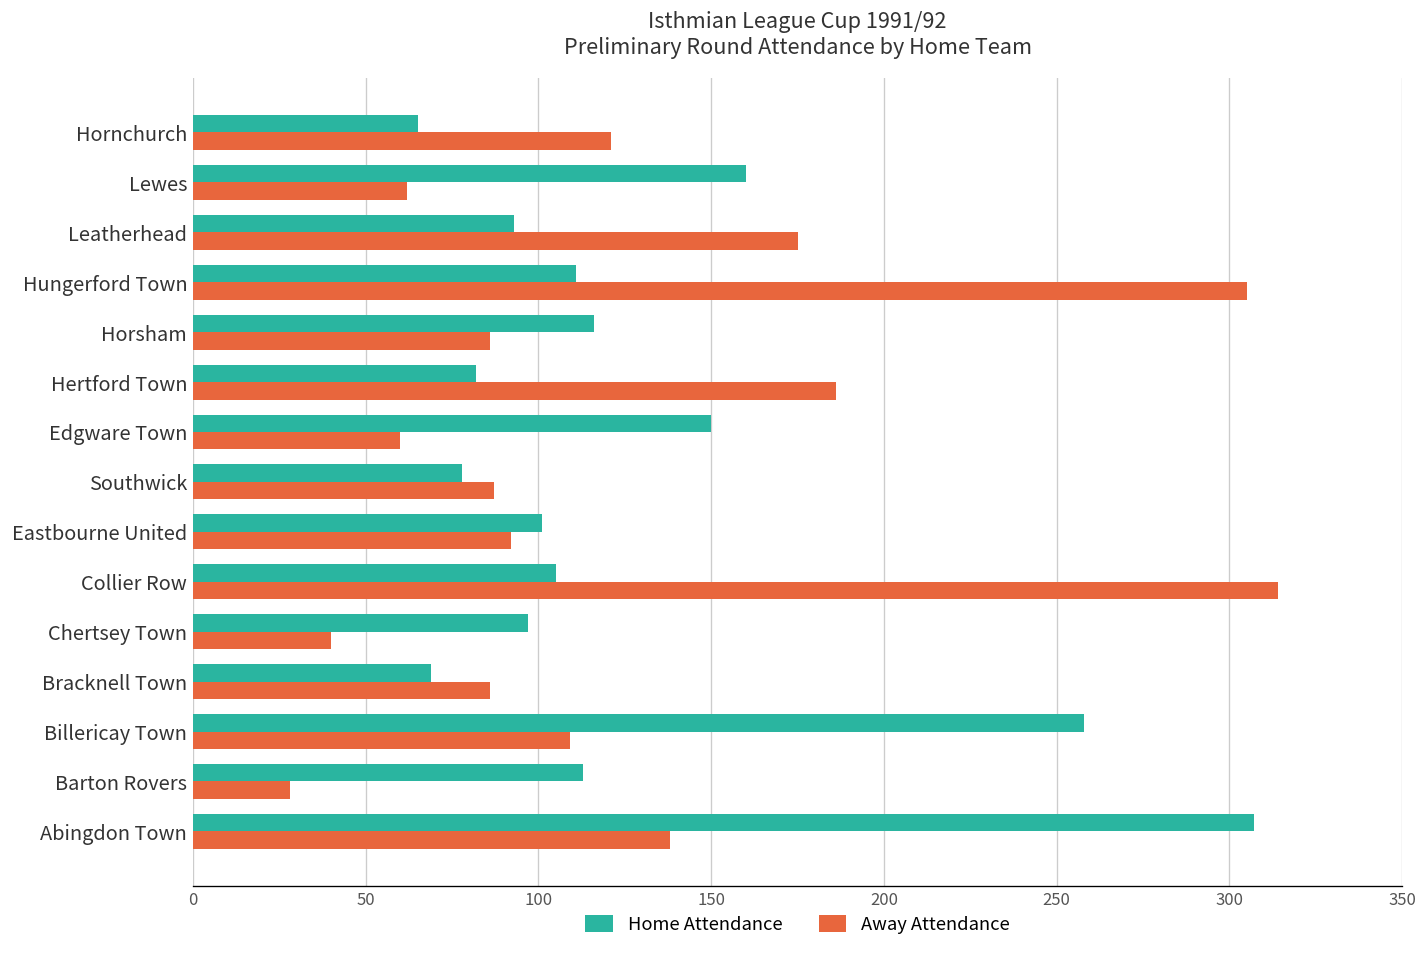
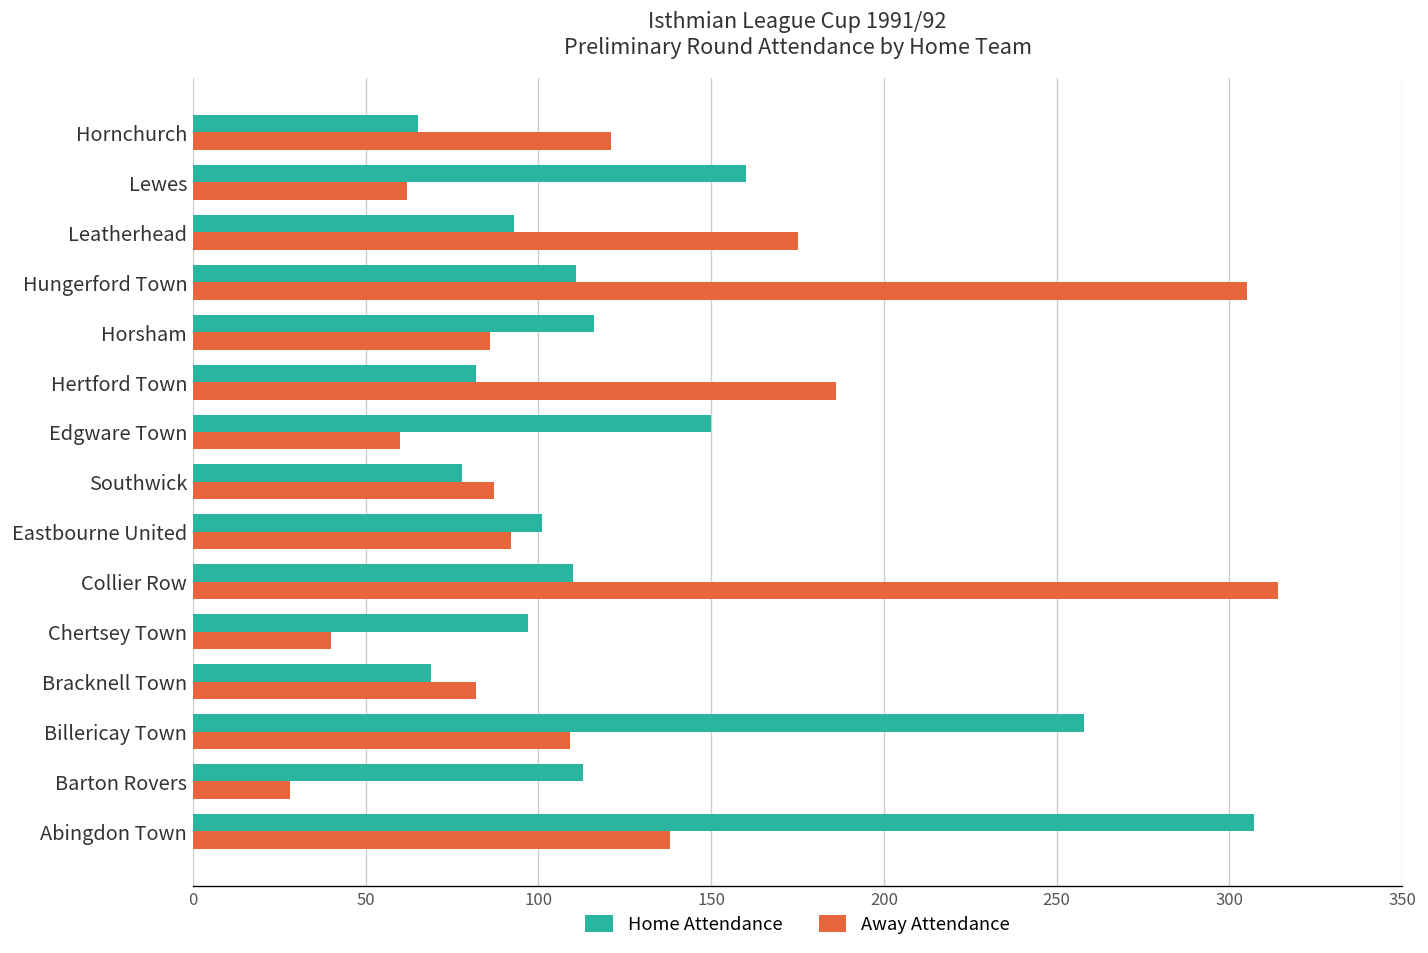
Home Attendance, Collier Row: 105 -> 110
Away Attendance, Bracknell Town: 86 -> 82
